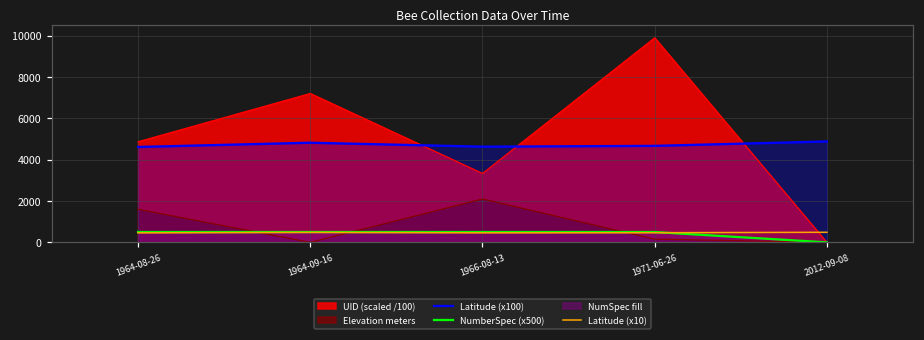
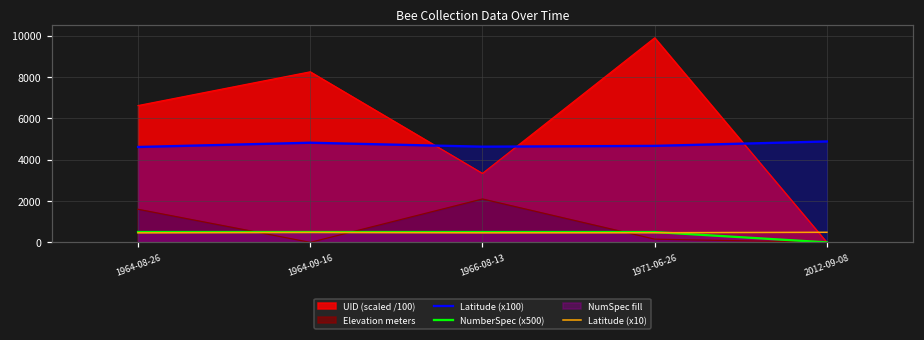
UID (scaled /100), 1964-08-26: 4900 -> 6600
UID (scaled /100), 1964-09-16: 7200 -> 8200
